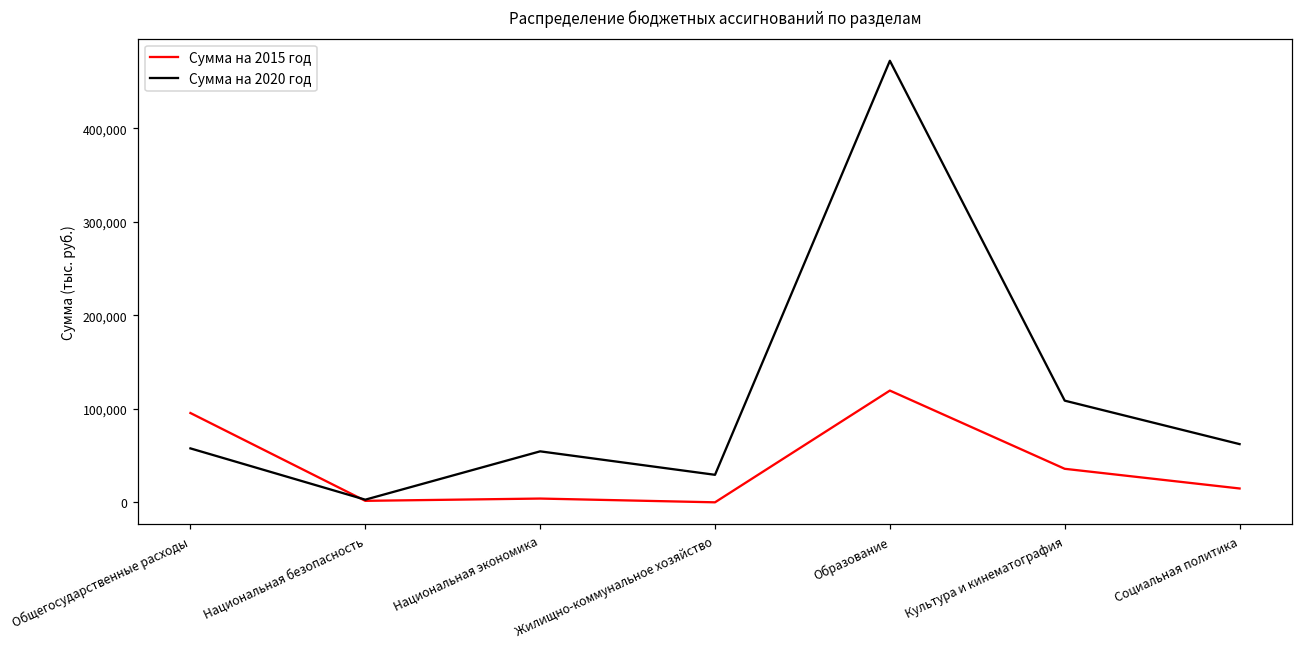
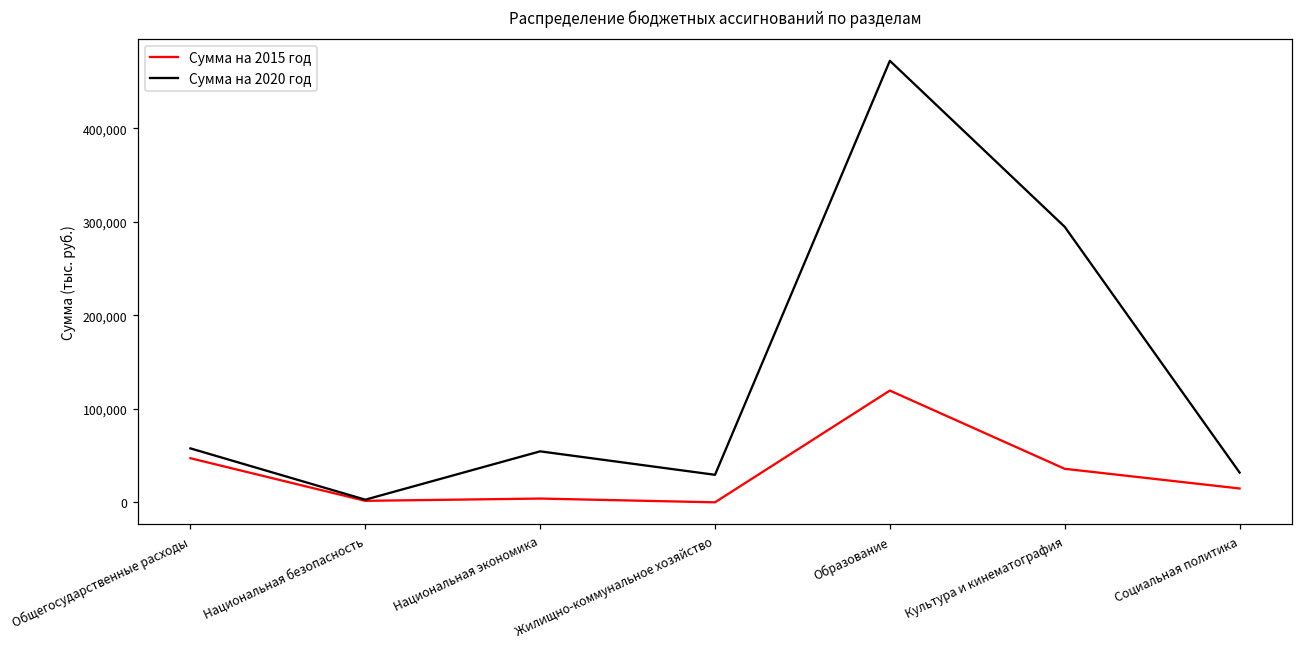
Сумма на 2015 год, Общегосударственные расходы: 100,000 -> 50,000
Сумма на 2020 год, Культура и кинематография: 110,000 -> 290,000
Сумма на 2020 год, Социальная политика: 60,000 -> 30,000
